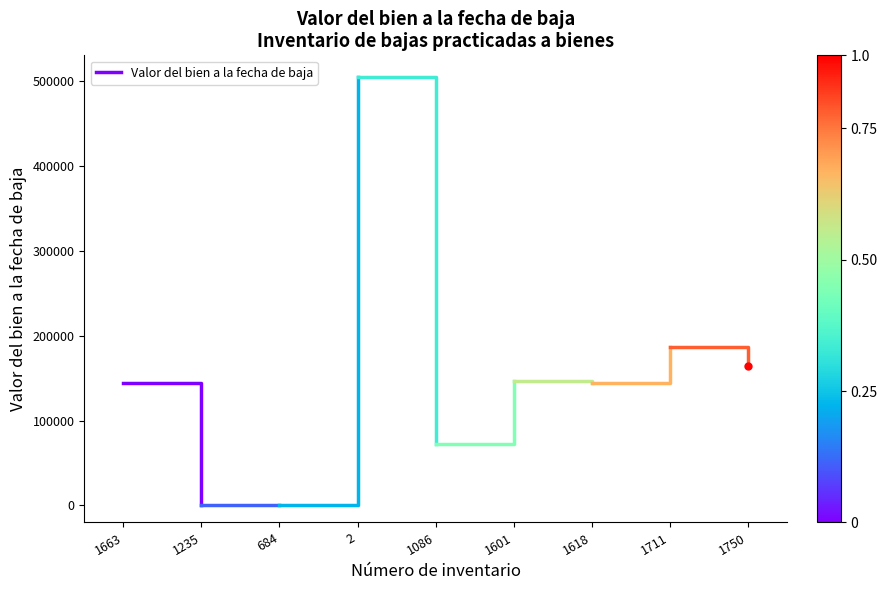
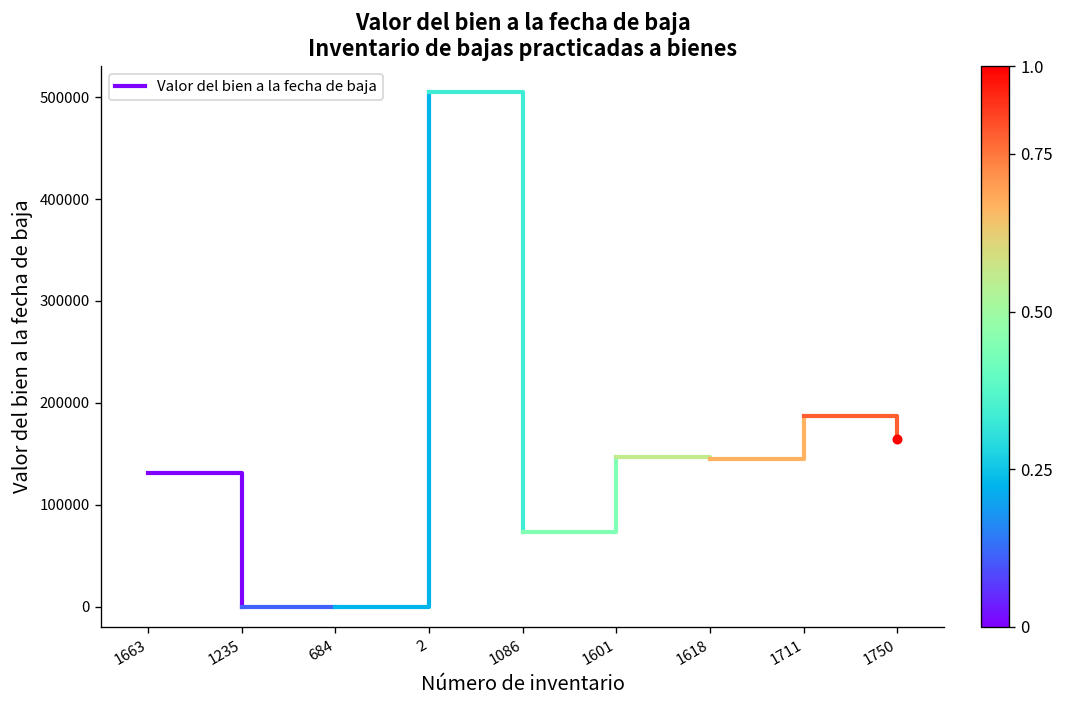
Valor del bien a la fecha de baja, 1663: 140000 -> 130000
